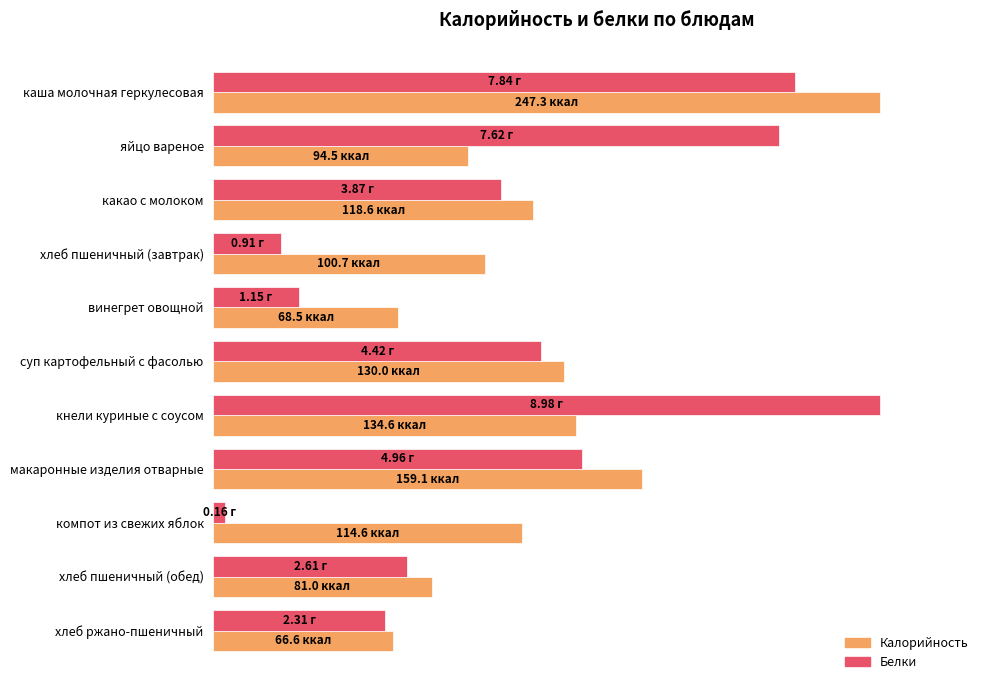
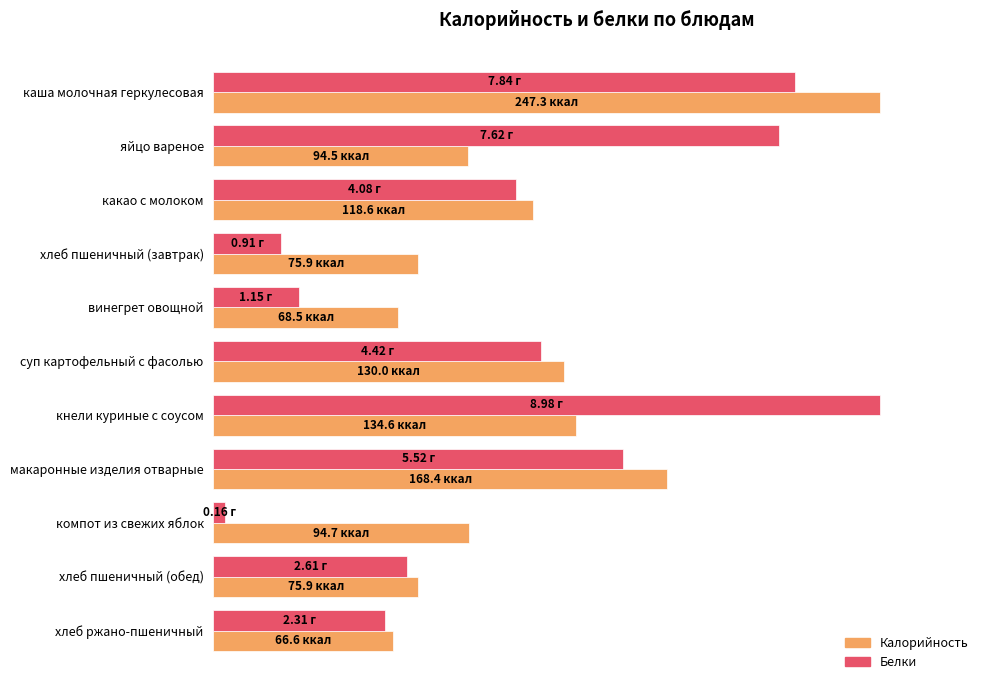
Белки, какао с молоком: 3.87 -> 4.08
Калорийность, хлеб пшеничный (завтрак): 100.7 -> 75.9
Белки, макаронные изделия отварные: 4.96 -> 5.52
Калорийность, макаронные изделия отварные: 159.1 -> 168.4
Калорийность, компот из свежих яблок: 114.6 -> 94.7
Калорийность, хлеб пшеничный (обед): 81.0 -> 75.9
